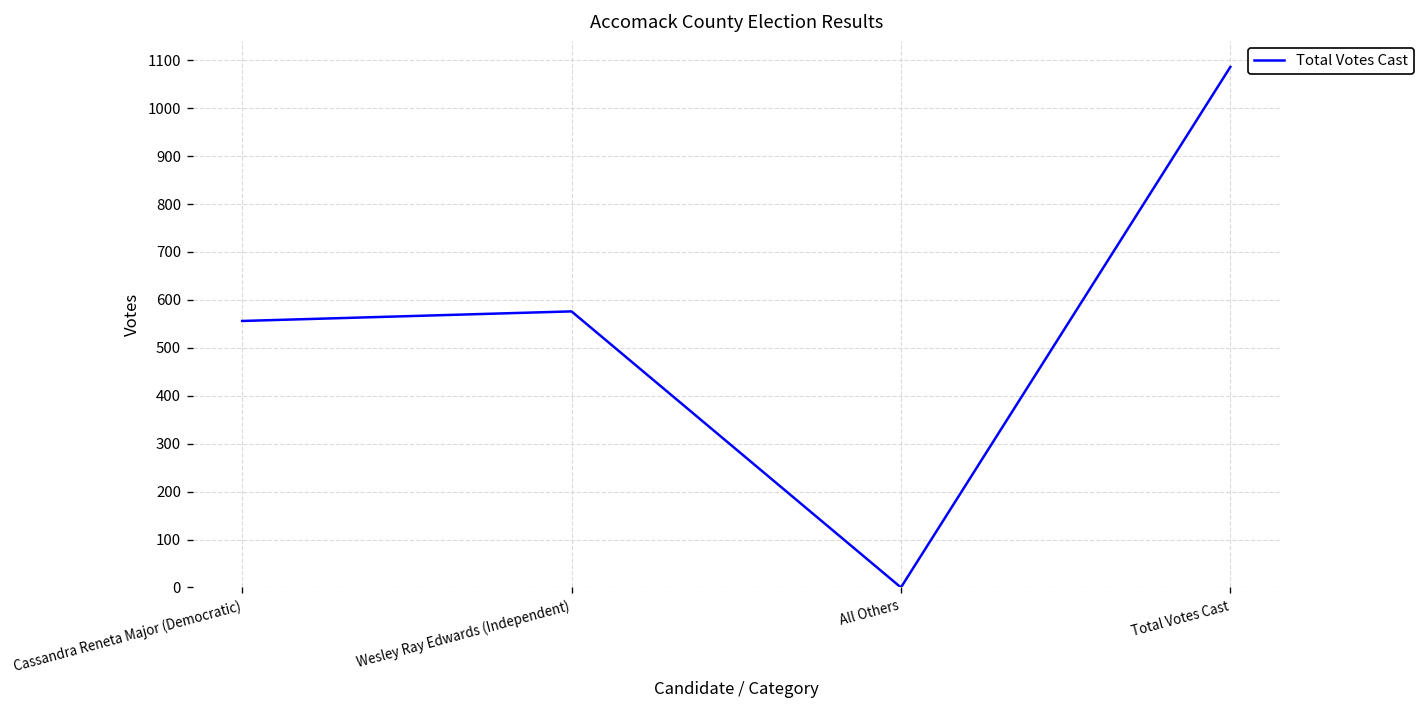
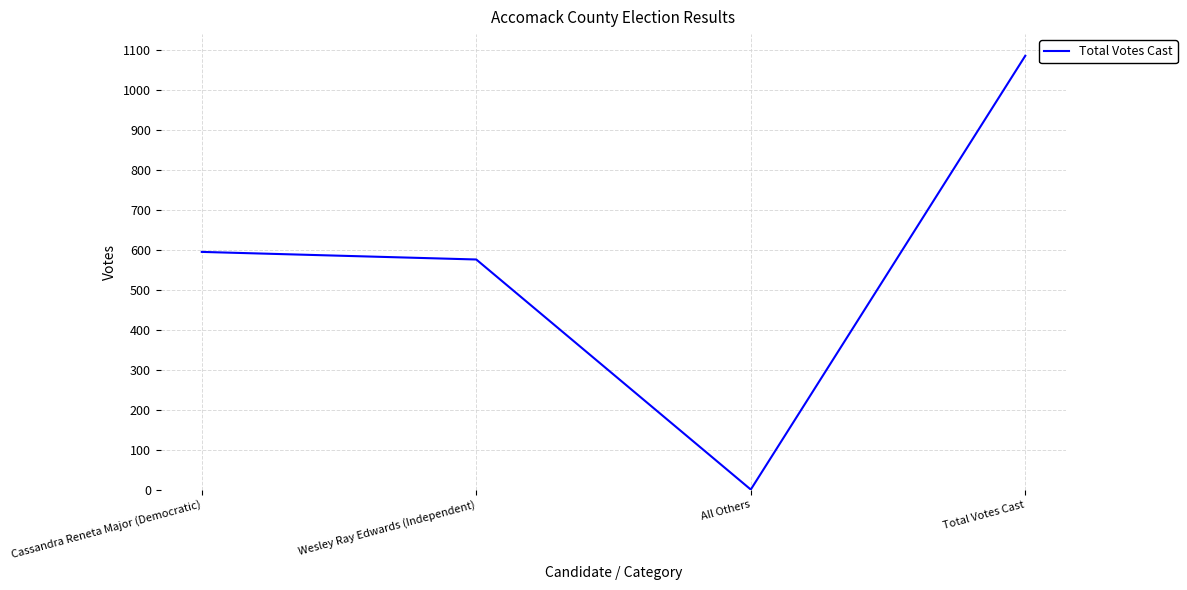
Cassandra Reneta Major (Democratic): 560 -> 600
